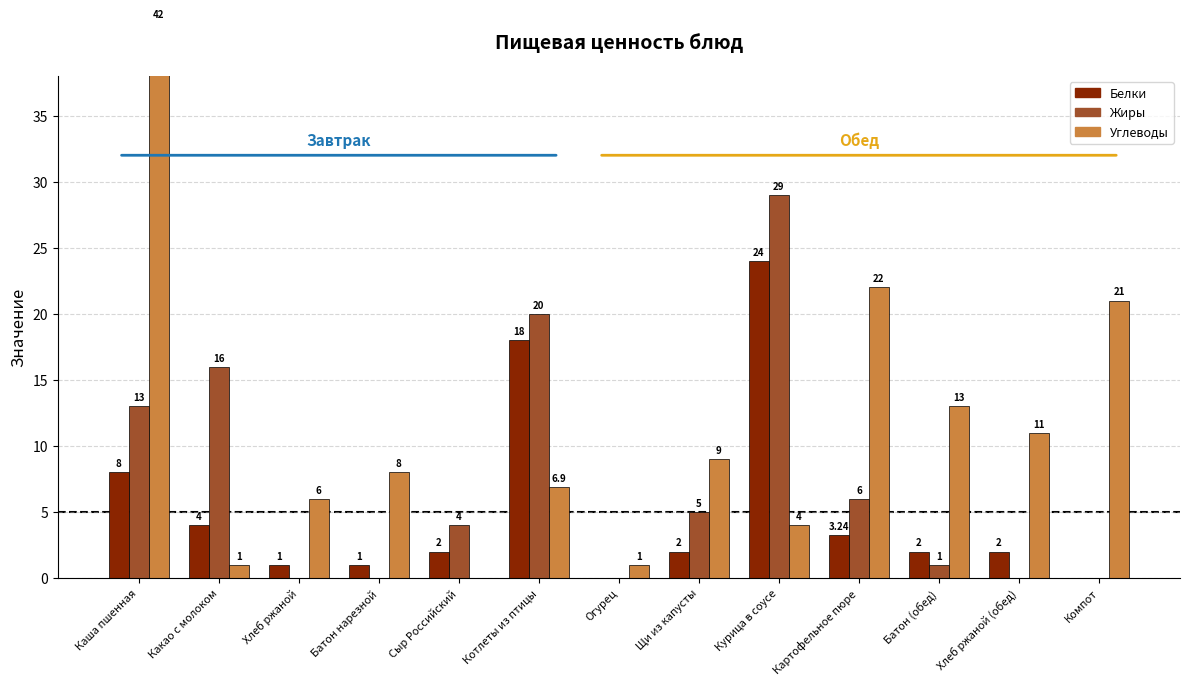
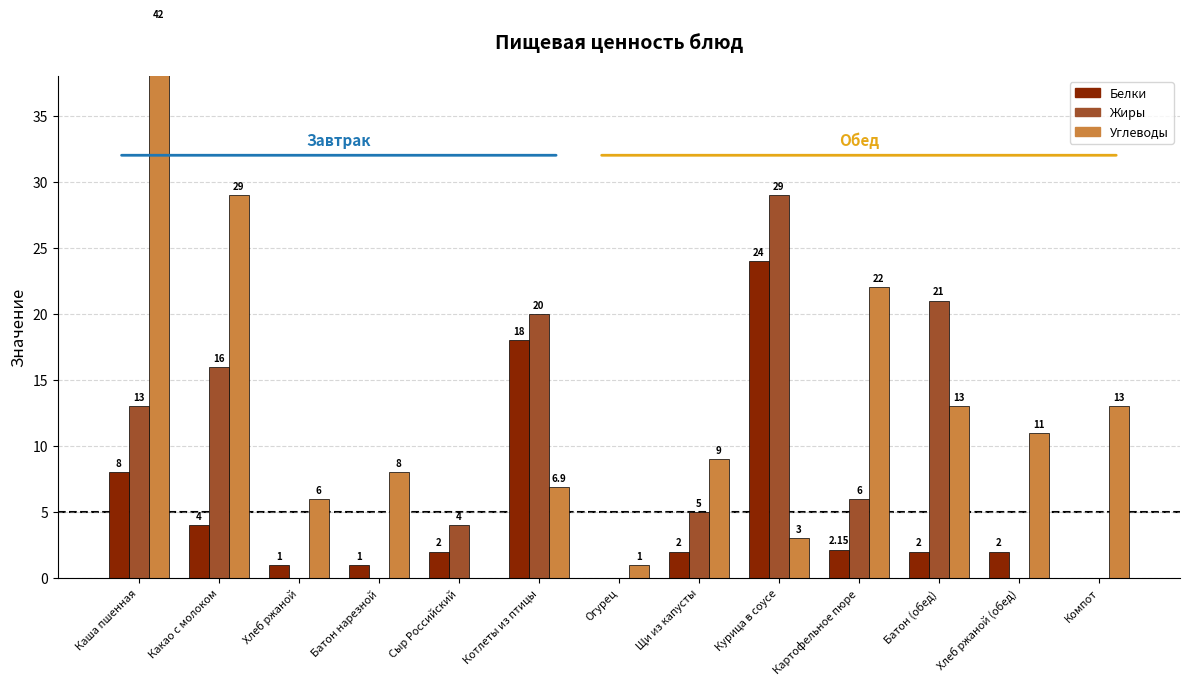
Углеводы, Какао с молоком: 1 -> 29
Углеводы, Курица в соусе: 4 -> 3
Белки, Картофельное пюре: 3.24 -> 2.15
Жиры, Батон (обед): 1 -> 21
Углеводы, Компот: 21 -> 13
